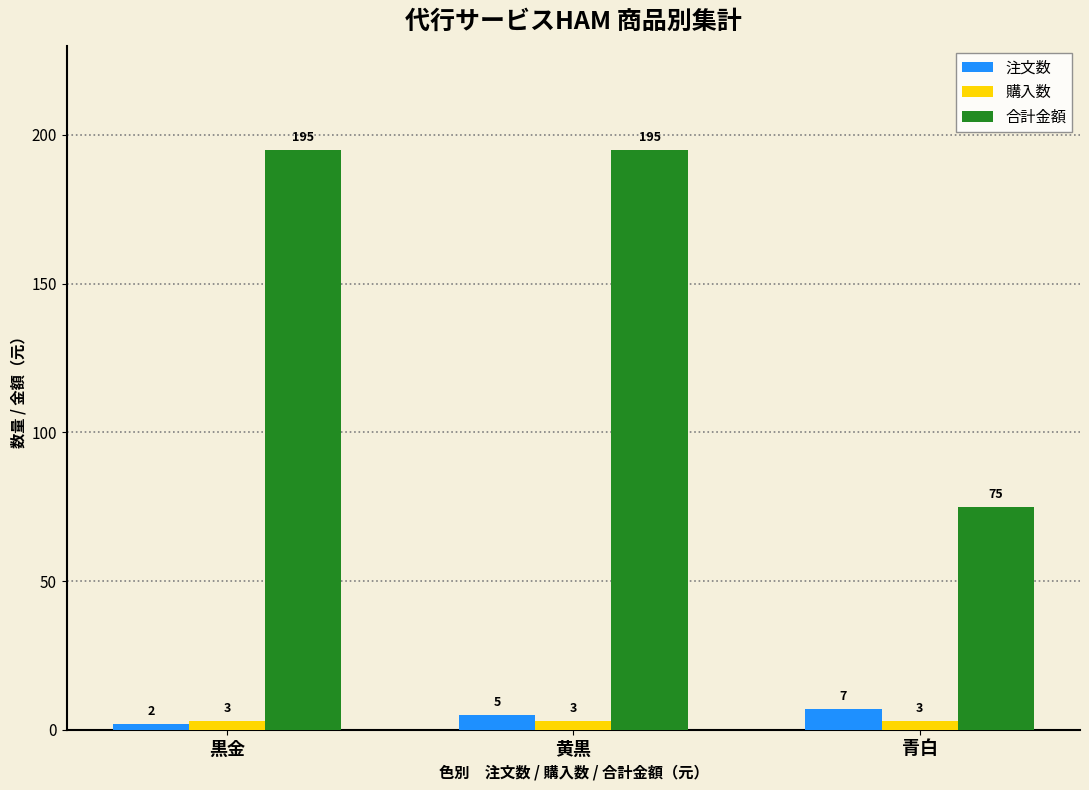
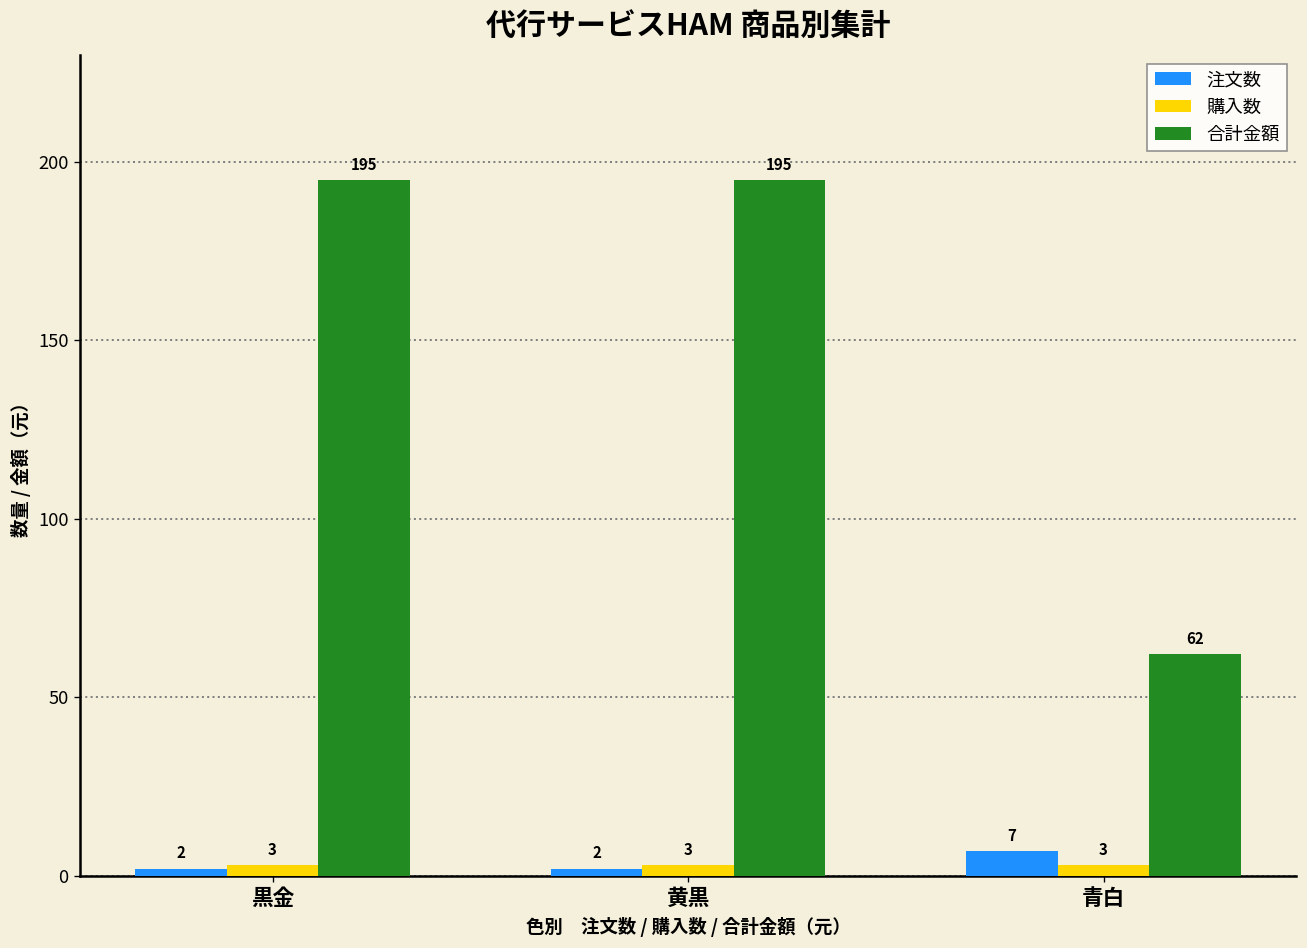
注文数, 黄黒: 5 -> 2
合計金額, 青白: 75 -> 62
